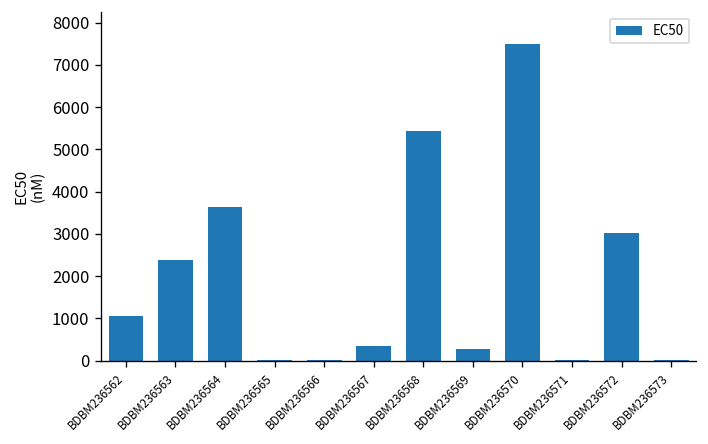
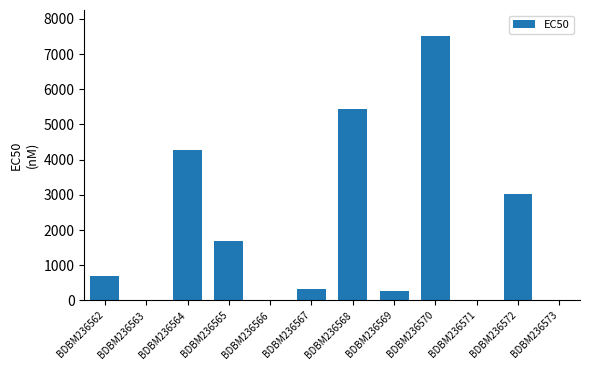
BDBM236562: 1100 -> 700
BDBM236563: 2400 -> 0
BDBM236564: 3600 -> 4300
BDBM236565: 0 -> 1700
